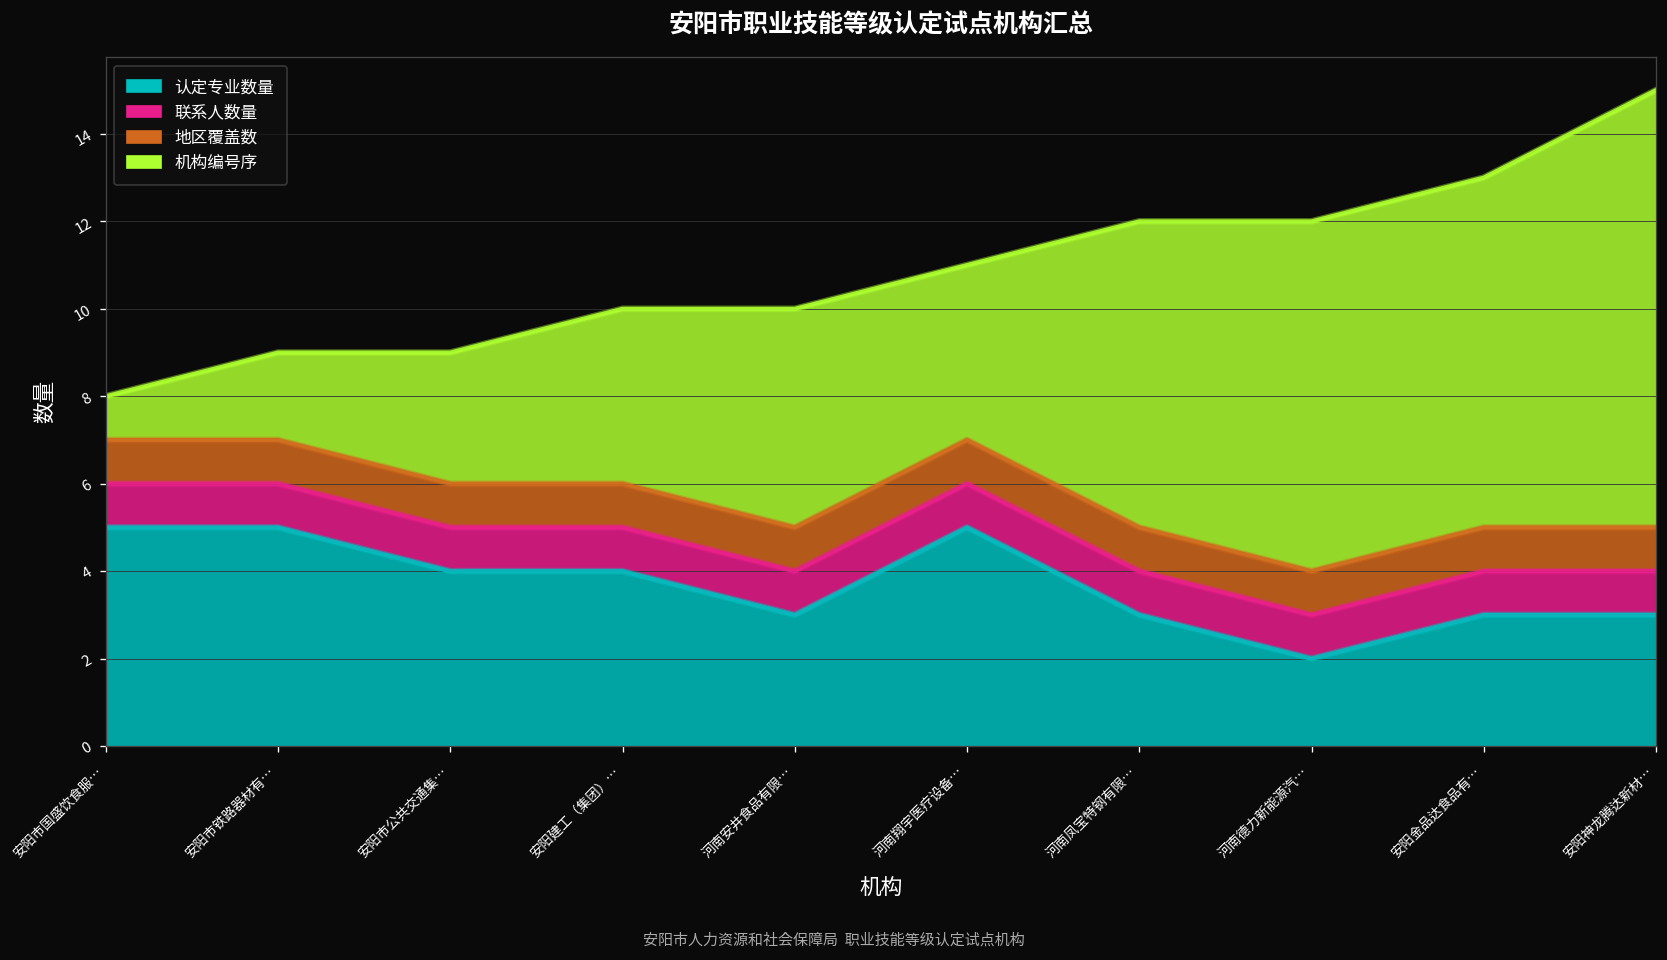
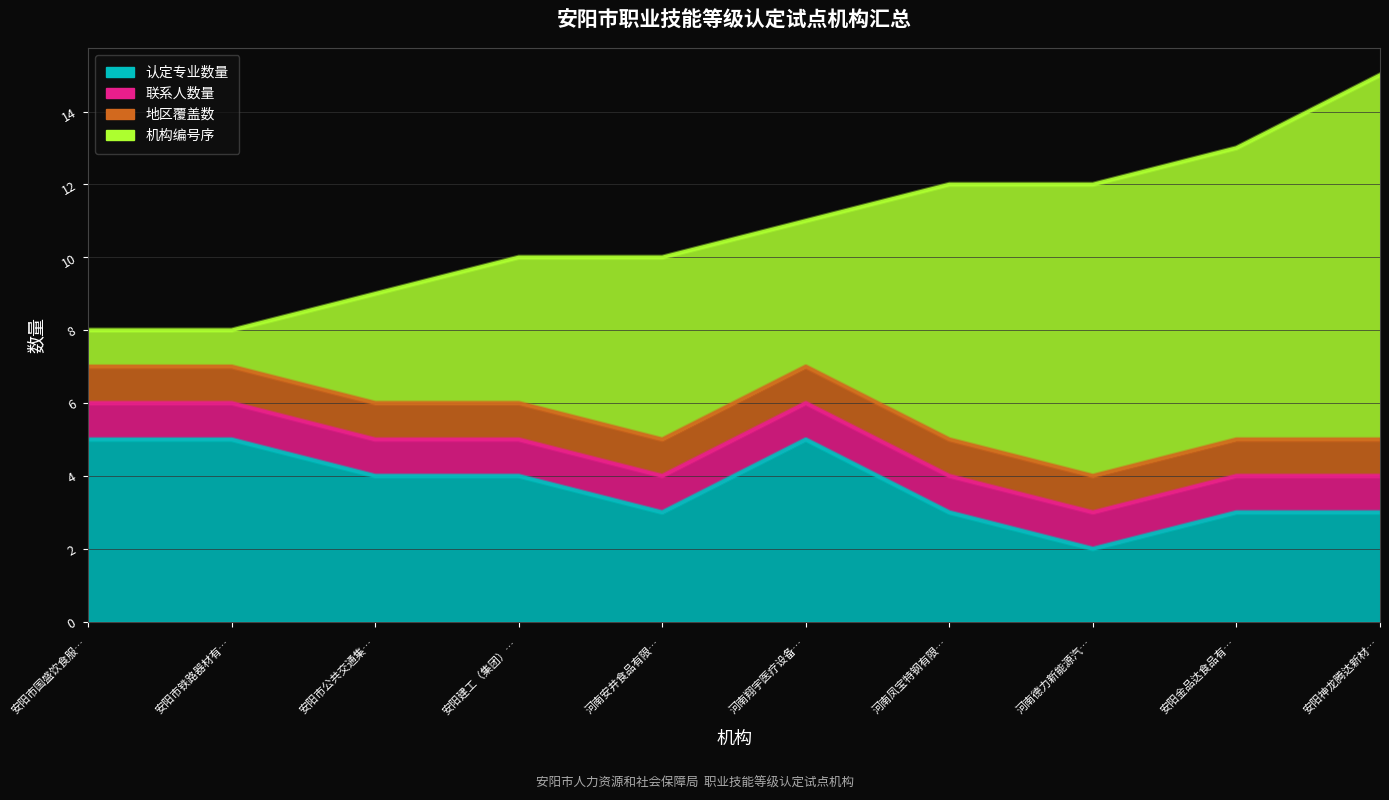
机构编号序, 安阳市铁路器材有…: 2 -> 1
